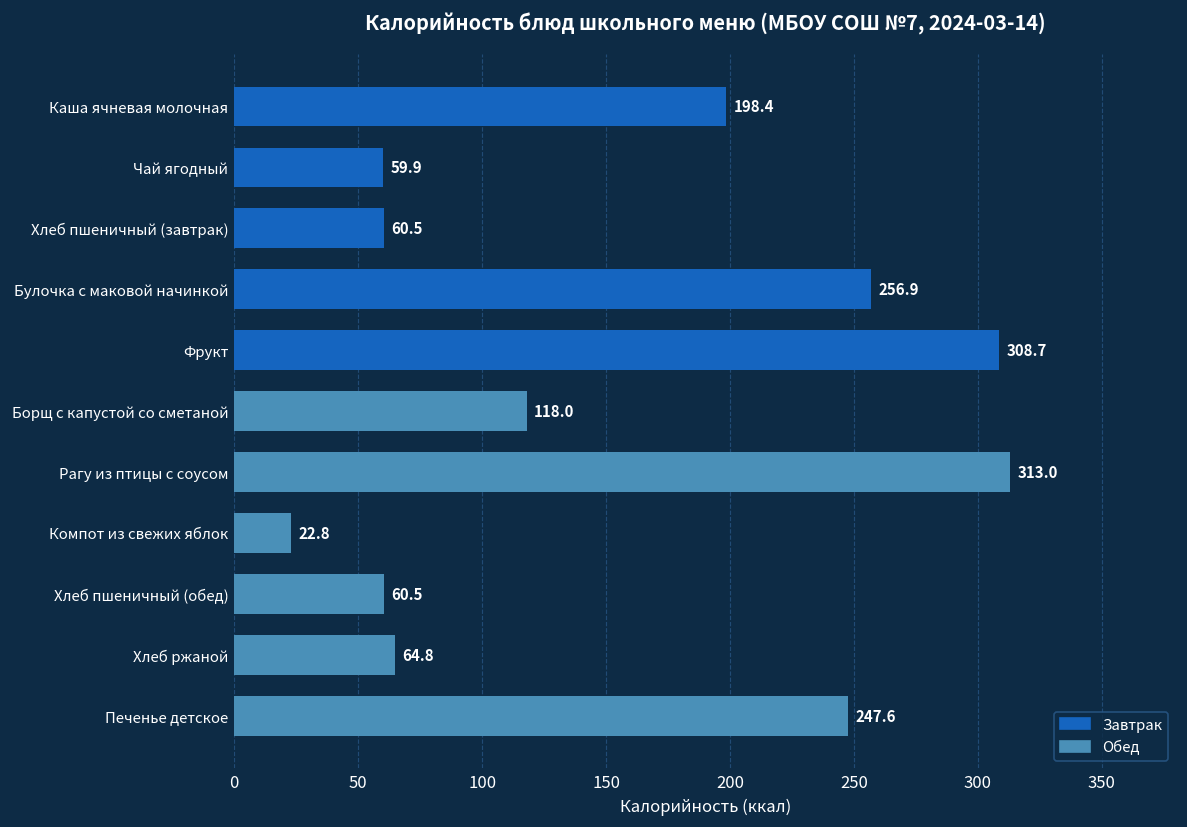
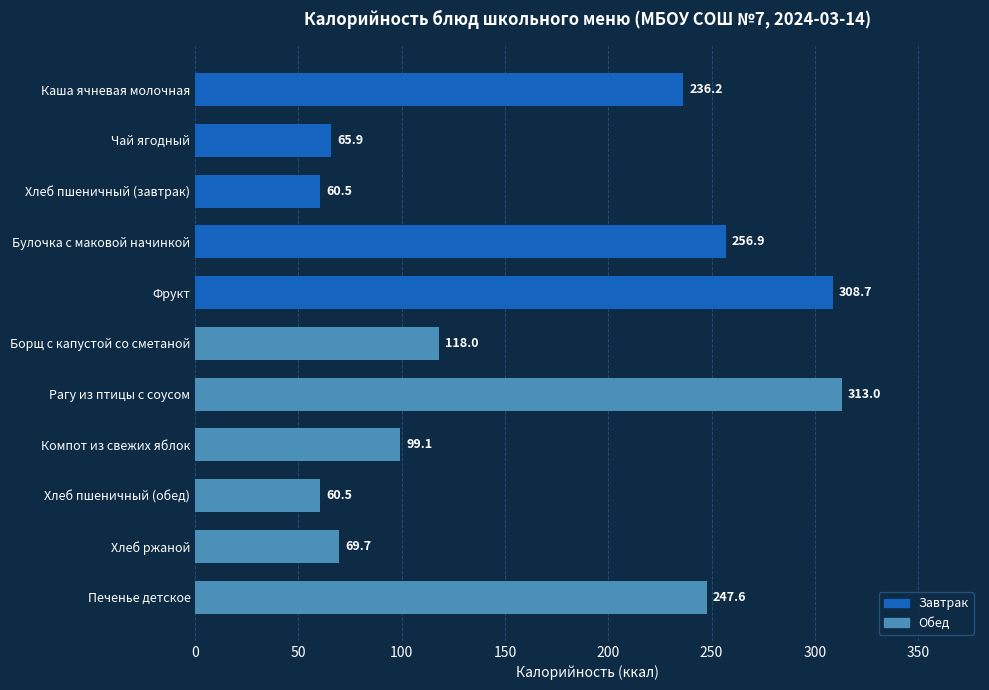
Каша ячневая молочная: 198.4 -> 236.2
Чай ягодный: 59.9 -> 65.9
Компот из свежих яблок: 22.8 -> 99.1
Хлеб ржаной: 64.8 -> 69.7
